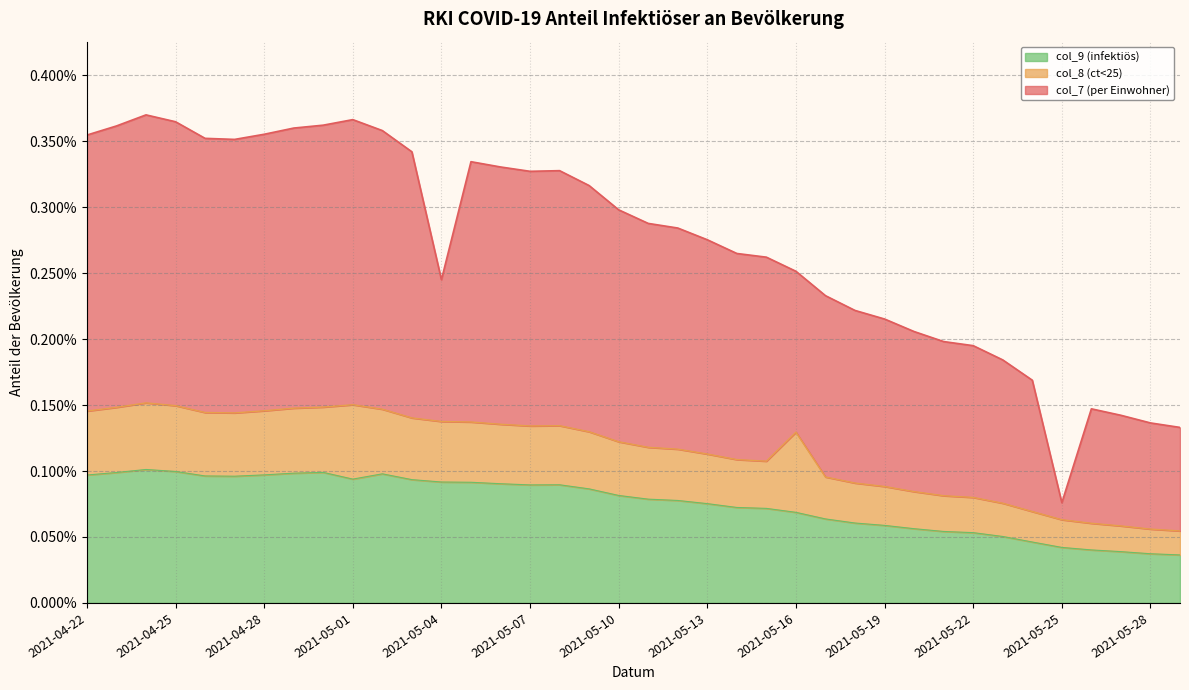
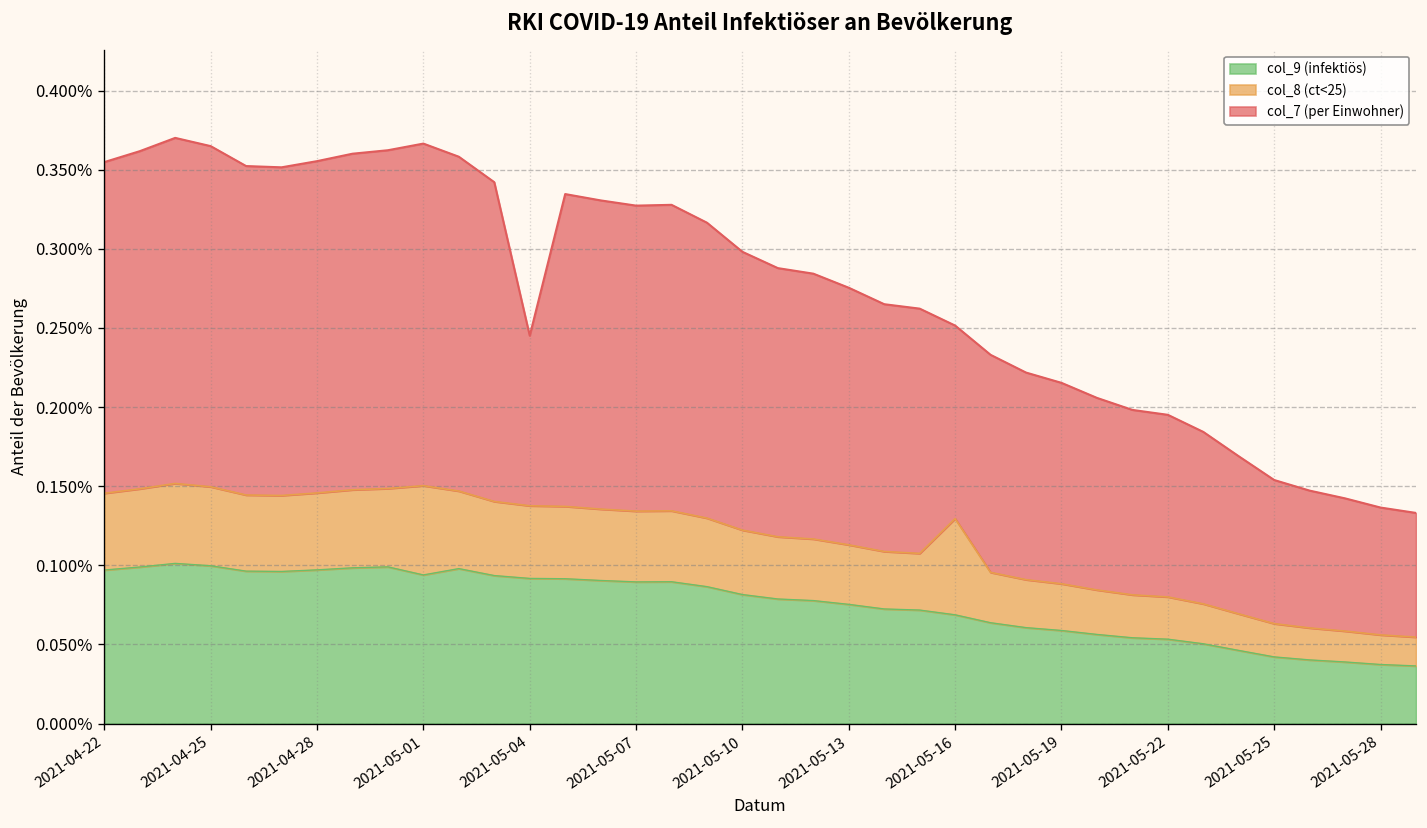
col_7 (per Einwohner), 2021-05-25: 0.076% -> 0.154%
